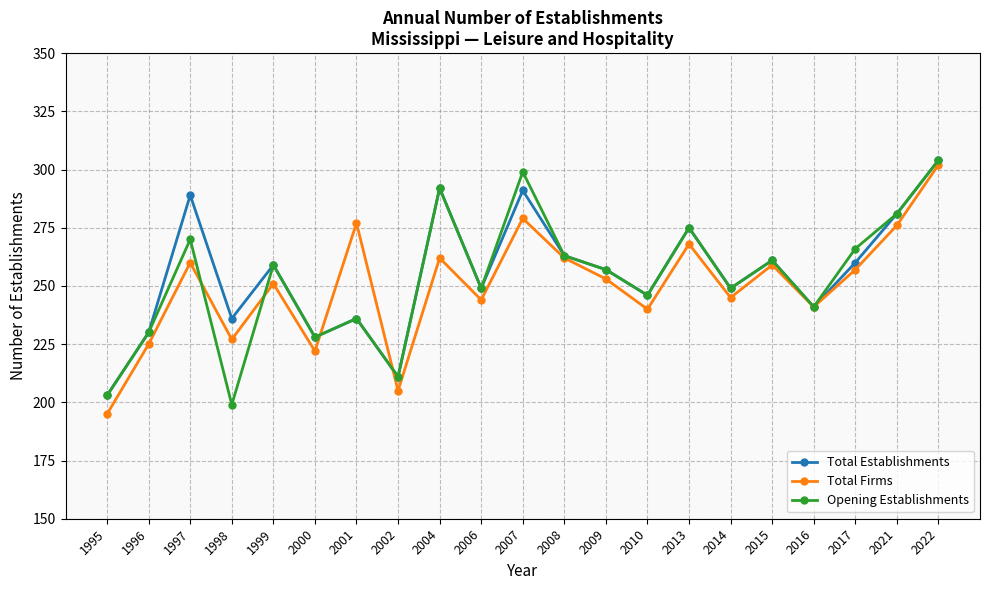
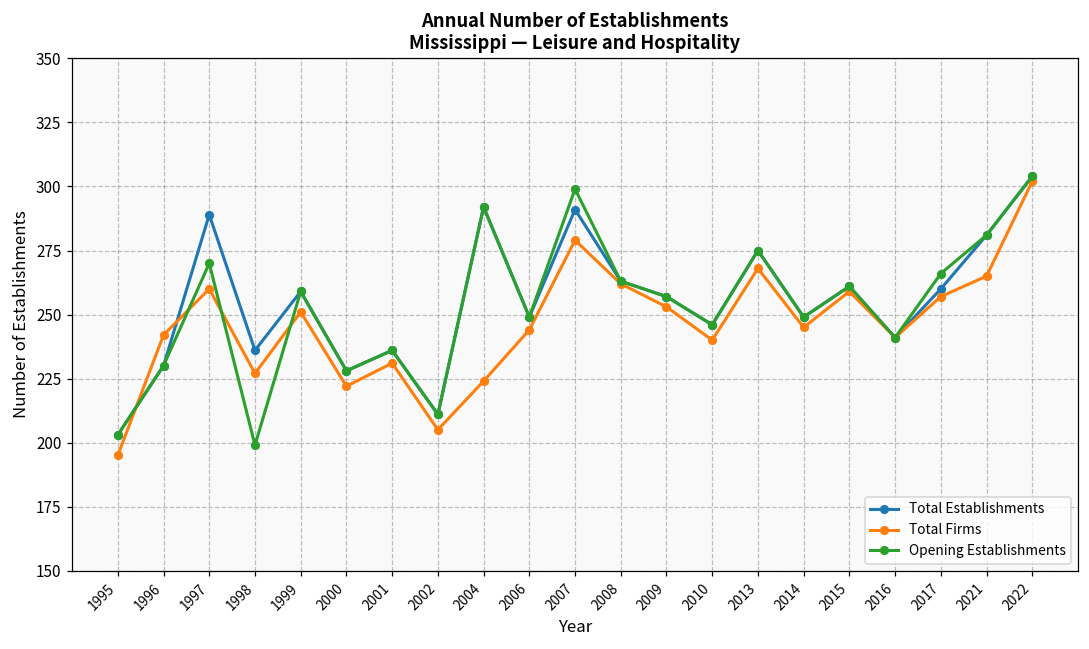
Total Firms, 1996: 225 -> 242
Total Firms, 2001: 277 -> 231
Total Firms, 2004: 262 -> 224
Total Firms, 2021: 276 -> 265
